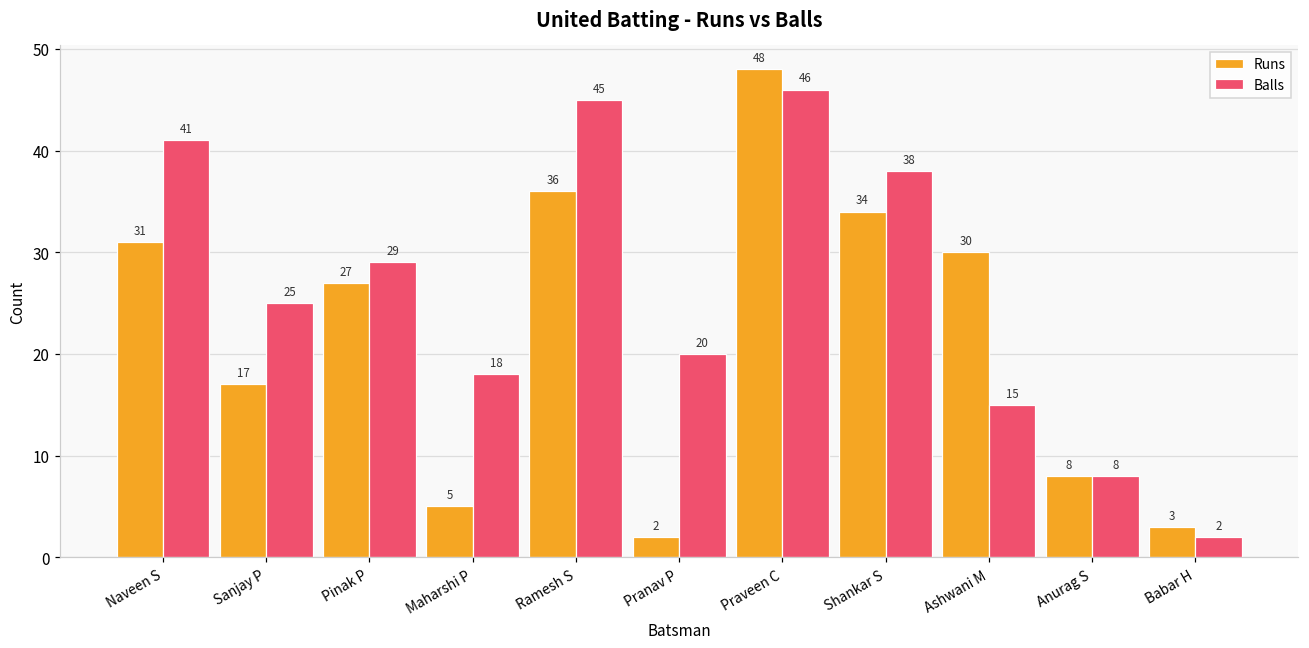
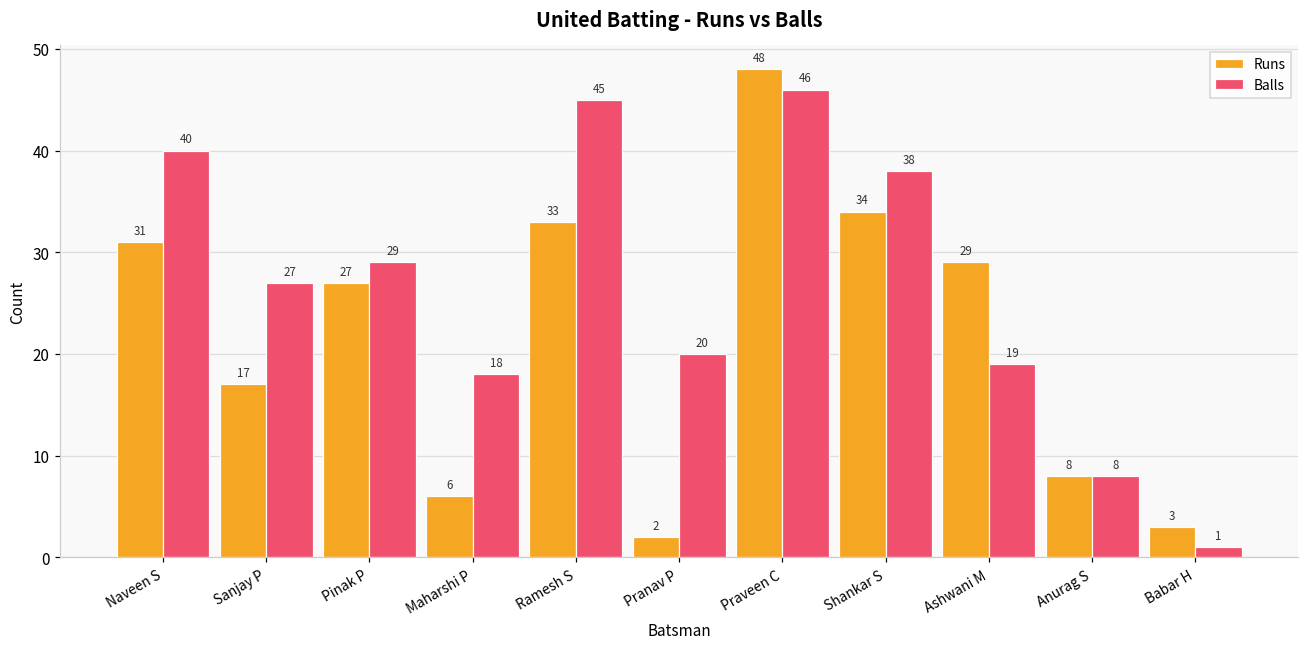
Balls, Naveen S: 41 -> 40
Balls, Sanjay P: 25 -> 27
Runs, Maharshi P: 5 -> 6
Runs, Ramesh S: 36 -> 33
Runs, Ashwani M: 30 -> 29
Balls, Ashwani M: 15 -> 19
Balls, Babar H: 2 -> 1
